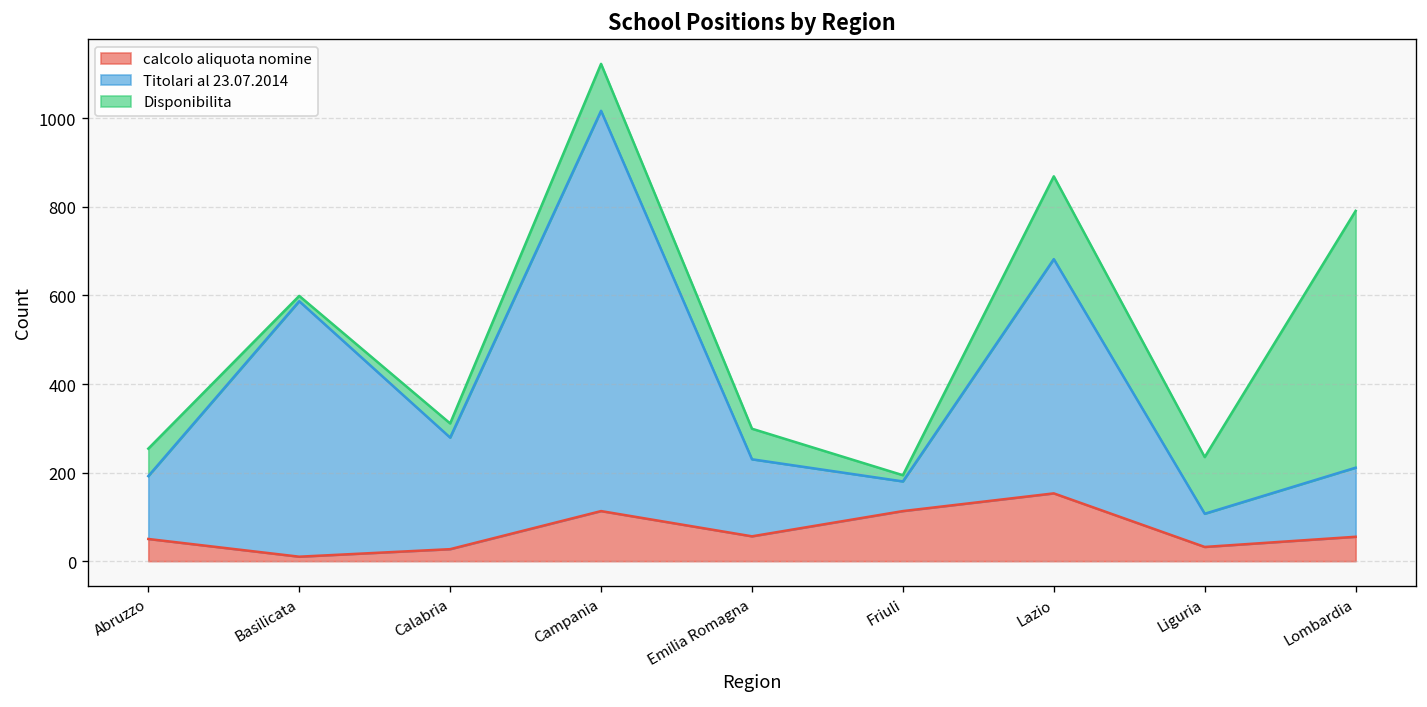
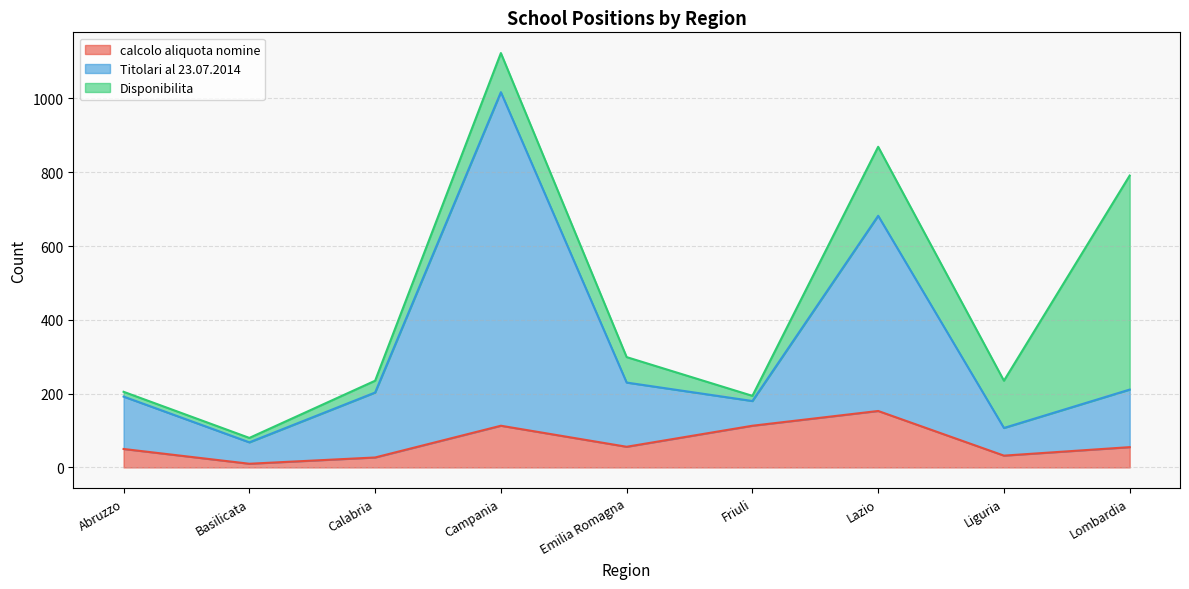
Disponibilita, Abruzzo: 60 -> 10
Titolari al 23.07.2014, Basilicata: 580 -> 60
Titolari al 23.07.2014, Calabria: 250 -> 180
